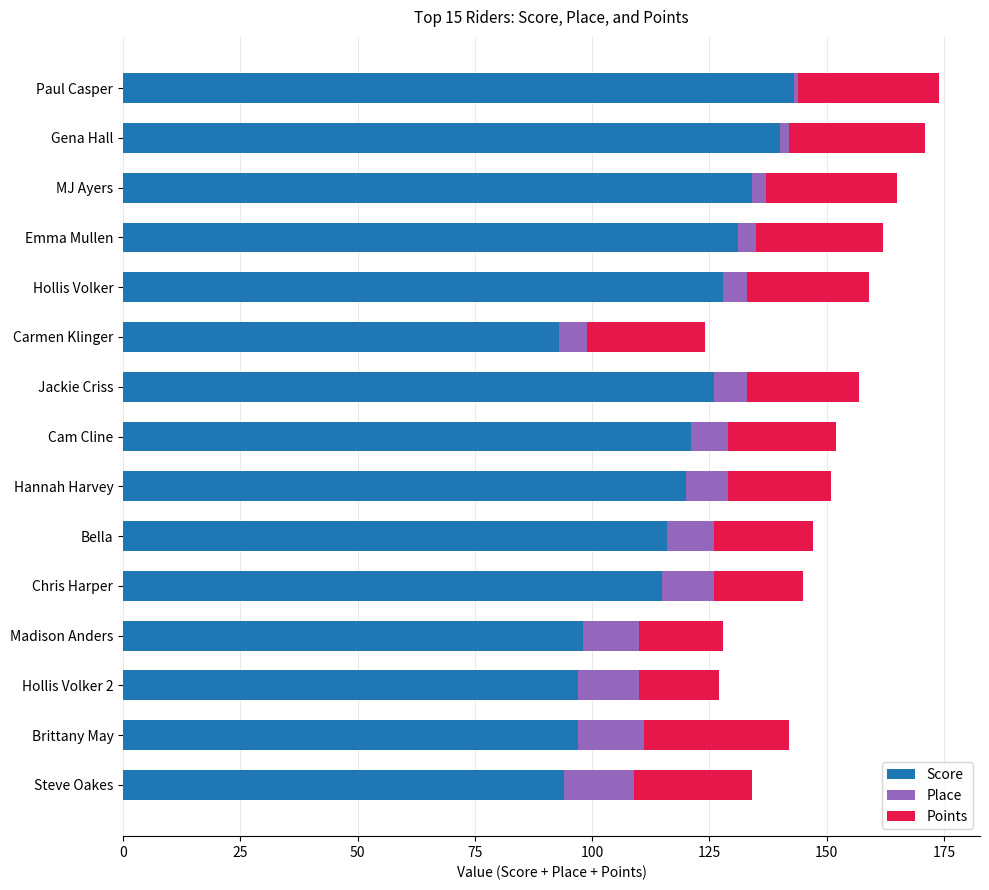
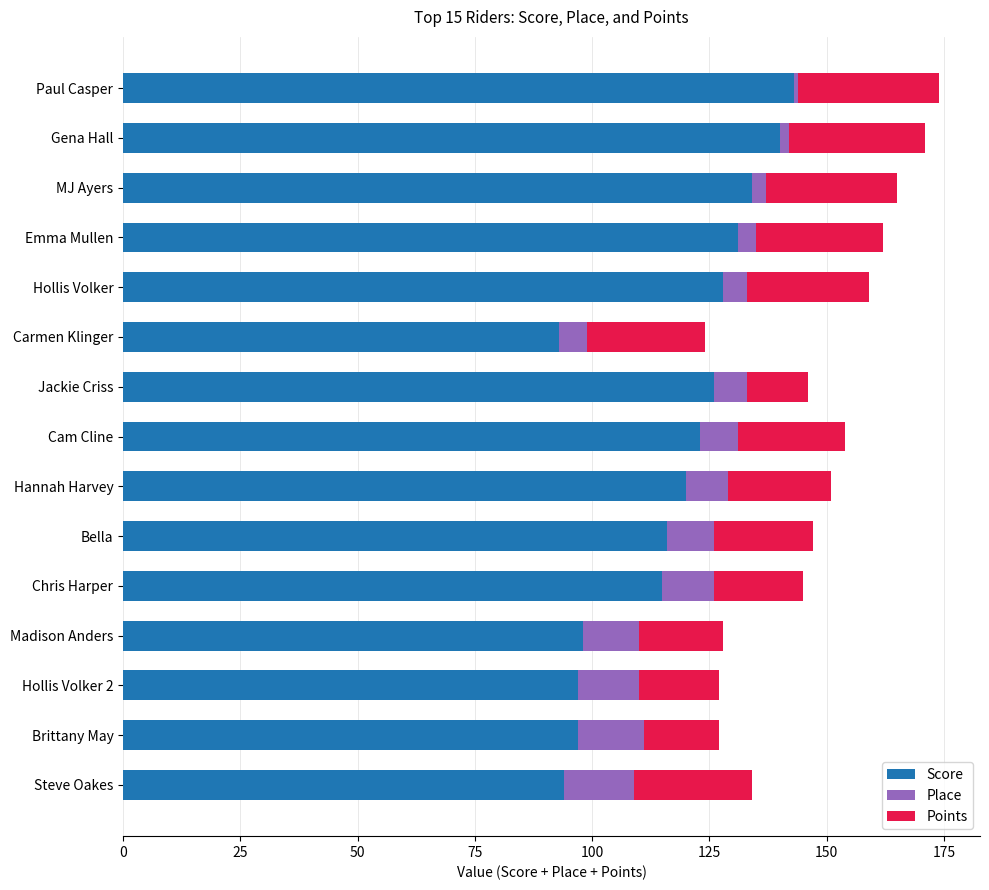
Points, Jackie Criss: 24 -> 13
Score, Cam Cline: 121 -> 123
Points, Brittany May: 31 -> 16
